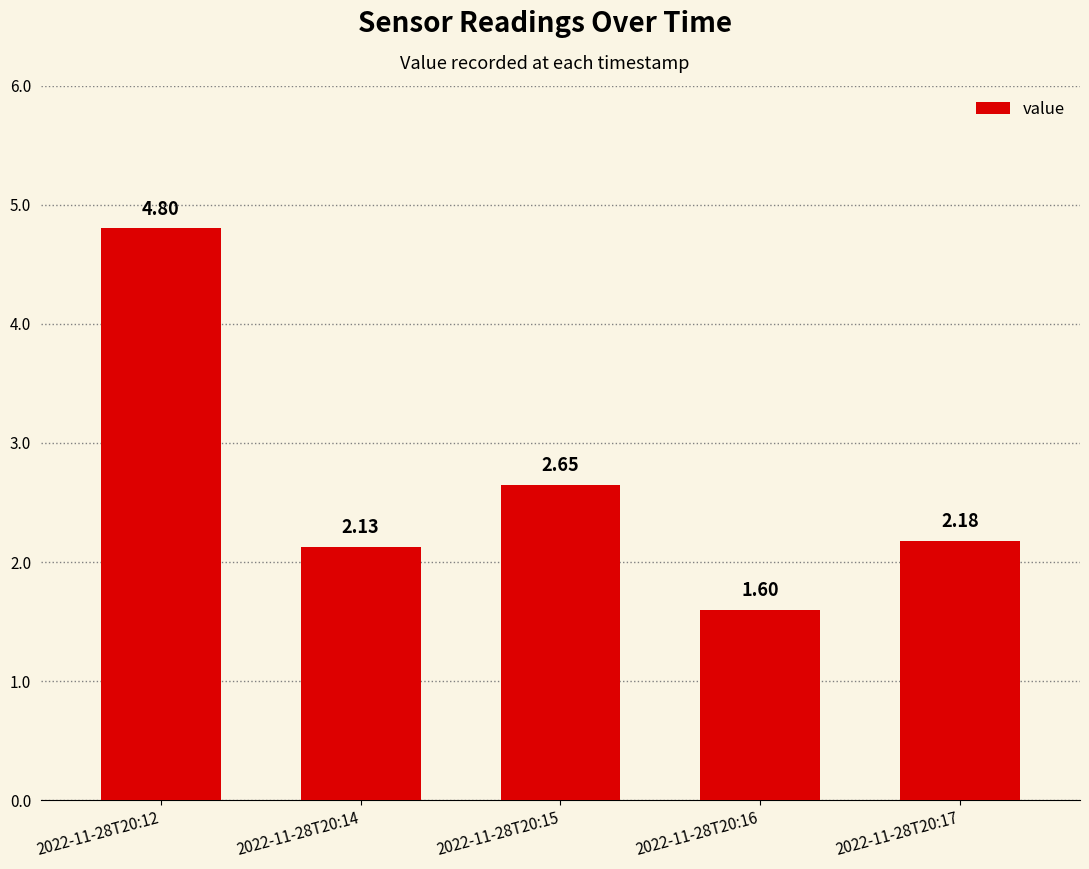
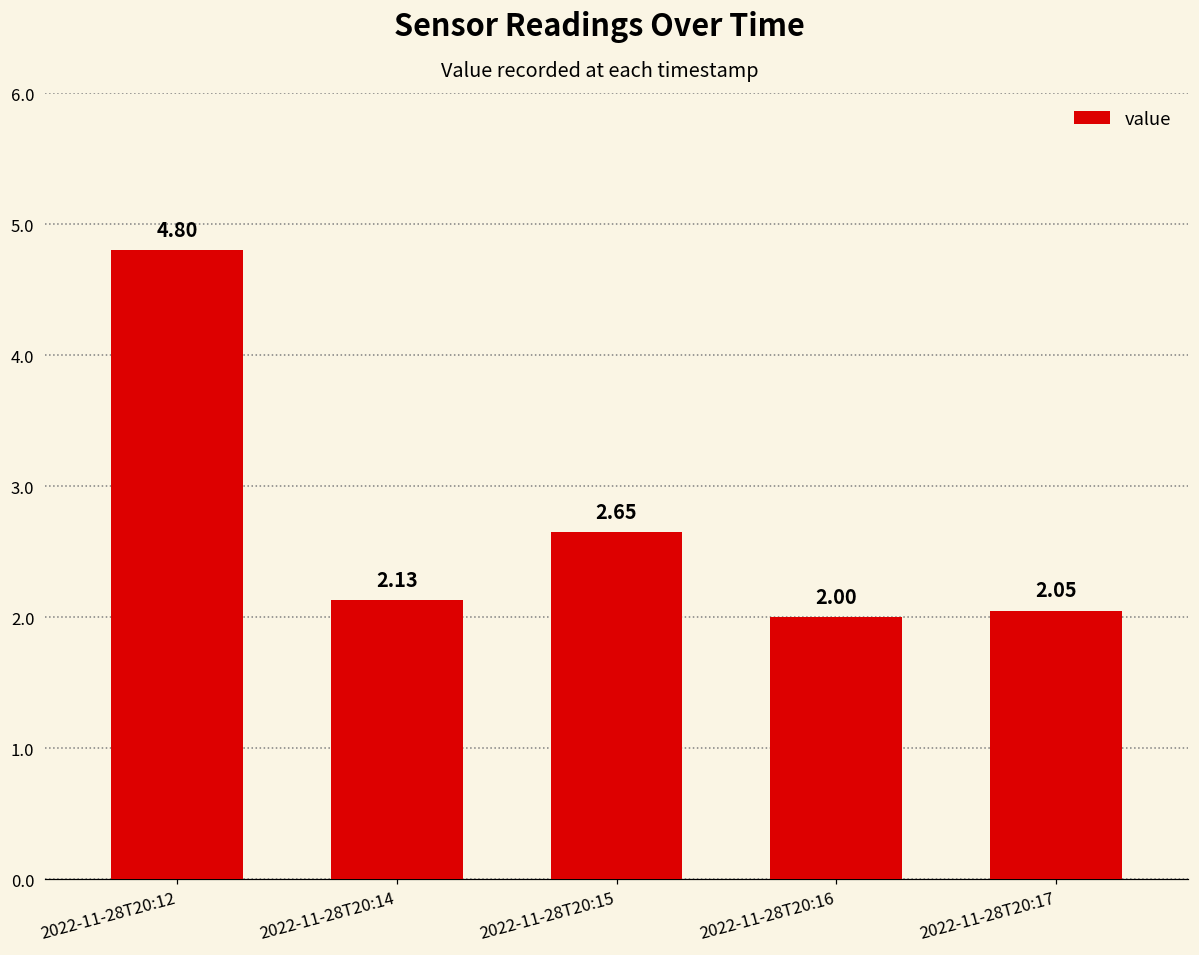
2022-11-28T20:16: 1.60 -> 2.00
2022-11-28T20:17: 2.18 -> 2.05
